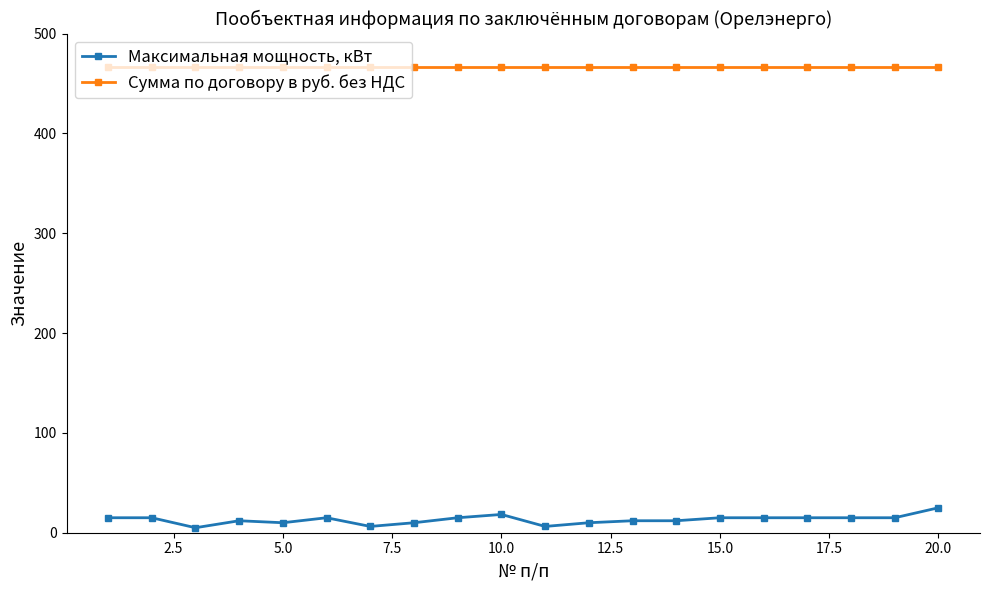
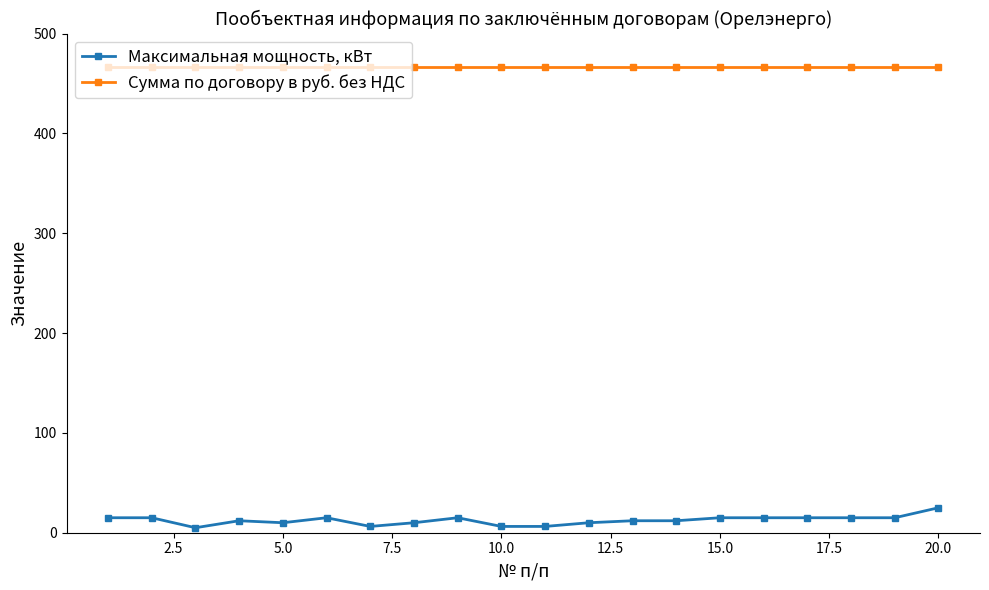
Максимальная мощность, кВт, 10.0: 20 -> 10
